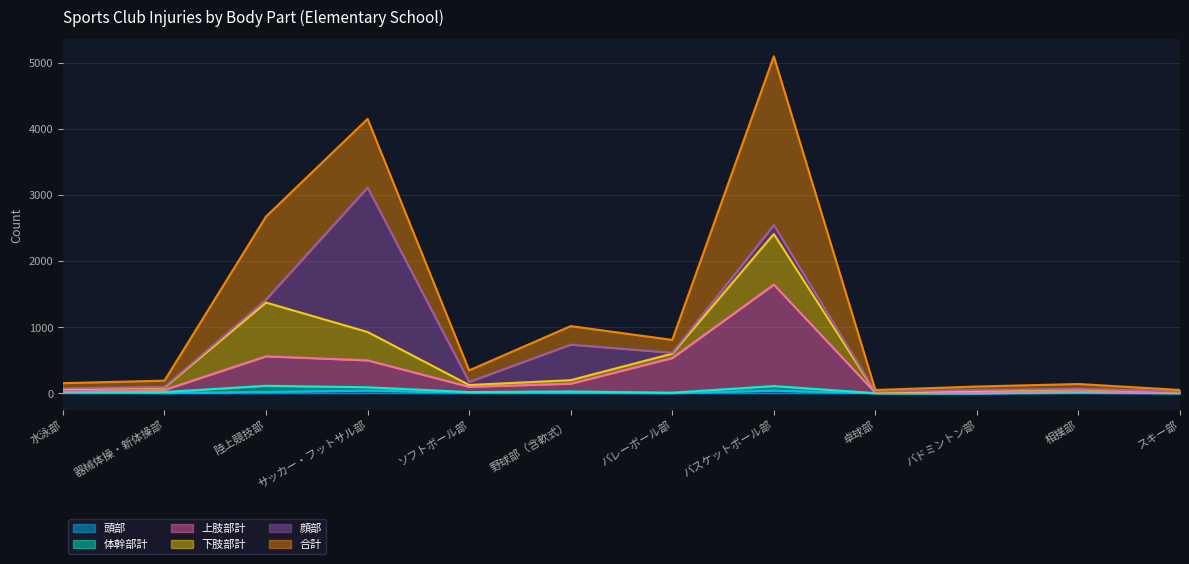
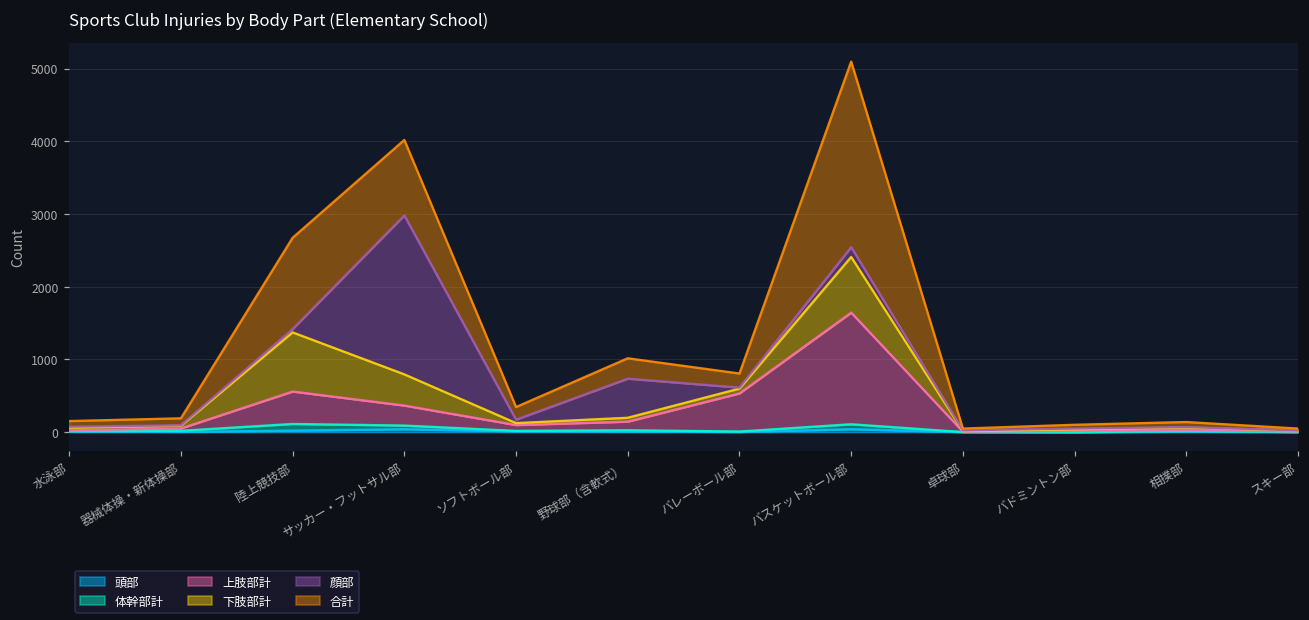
上肢部計, サッカー・フットサル部: 400 -> 300
